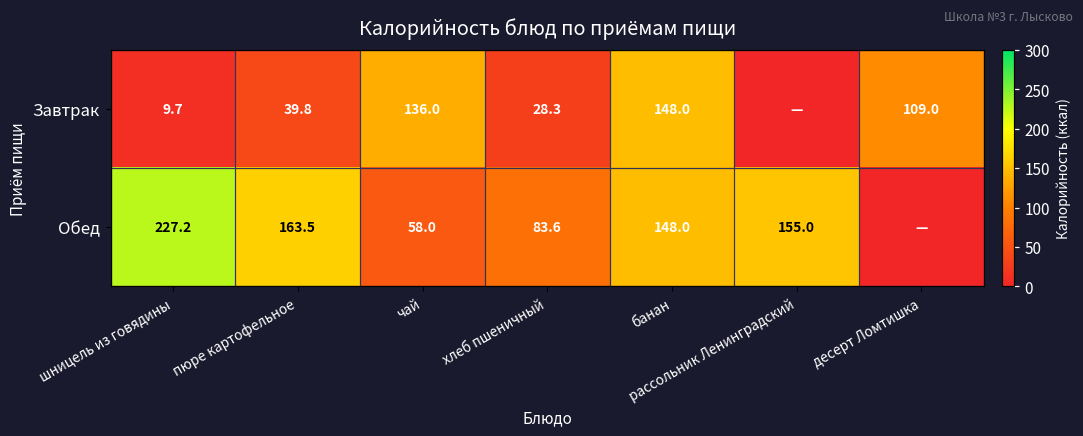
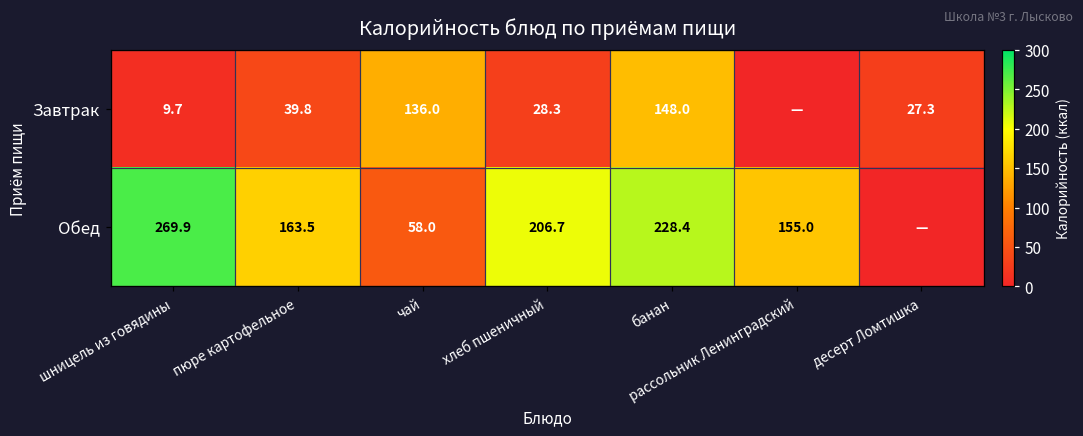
Завтрак, десерт Ломтишка: 109.0 -> 27.3
Обед, шницель из говядины: 227.2 -> 269.9
Обед, хлеб пшеничный: 83.6 -> 206.7
Обед, банан: 148.0 -> 228.4
